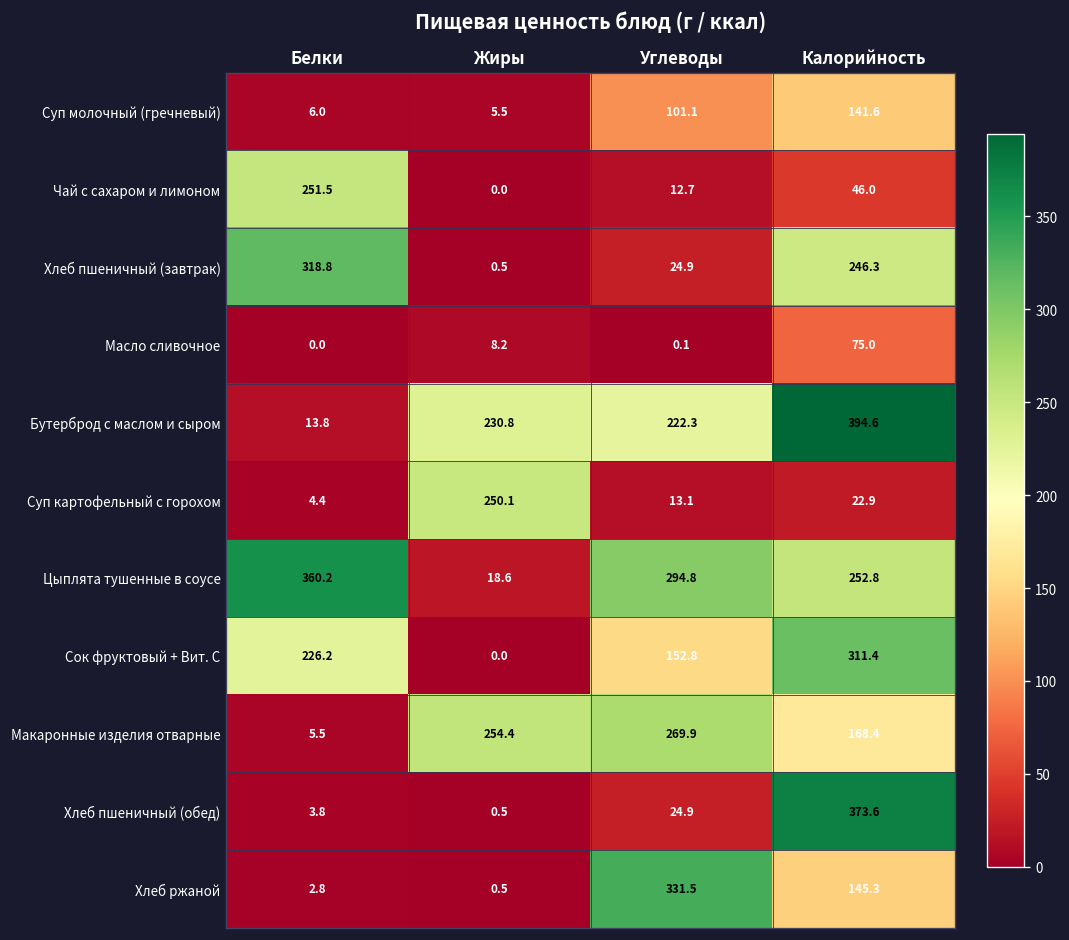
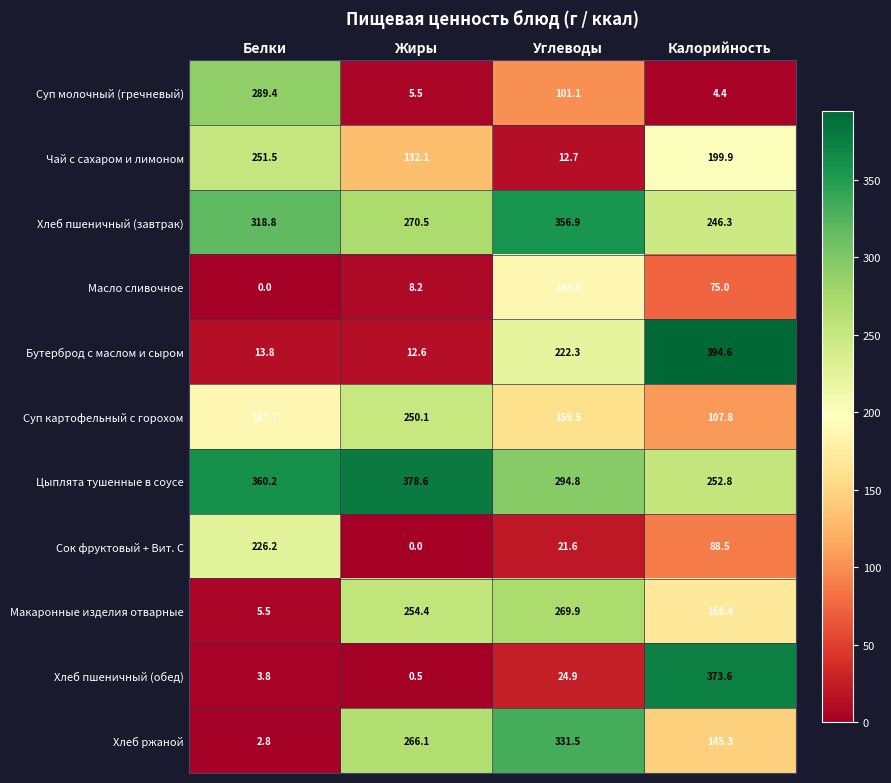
Суп молочный (гречневый), Белки: 6.0 -> 289.4
Суп молочный (гречневый), Калорийность: 141.6 -> 4.4
Чай с сахаром и лимоном, Жиры: 0.0 -> 132.1
Чай с сахаром и лимоном, Калорийность: 46.0 -> 199.9
Хлеб пшеничный (завтрак), Жиры: 0.5 -> 270.5
Хлеб пшеничный (завтрак), Углеводы: 24.9 -> 356.9
Масло сливочное, Углеводы: 0.1 -> 186.8
Бутерброд с маслом и сыром, Жиры: 230.8 -> 12.6
Суп картофельный с горохом, Белки: 4.4 -> 187.7
Суп картофельный с горохом, Углеводы: 13.1 -> 159.5
Суп картофельный с горохом, Калорийность: 22.9 -> 107.8
Цыплята тушенные в соусе, Жиры: 18.6 -> 378.6
Сок фруктовый + Вит. С, Углеводы: 152.8 -> 21.6
Сок фруктовый + Вит. С, Калорийность: 311.4 -> 88.5
Хлеб ржаной, Жиры: 0.5 -> 266.1
